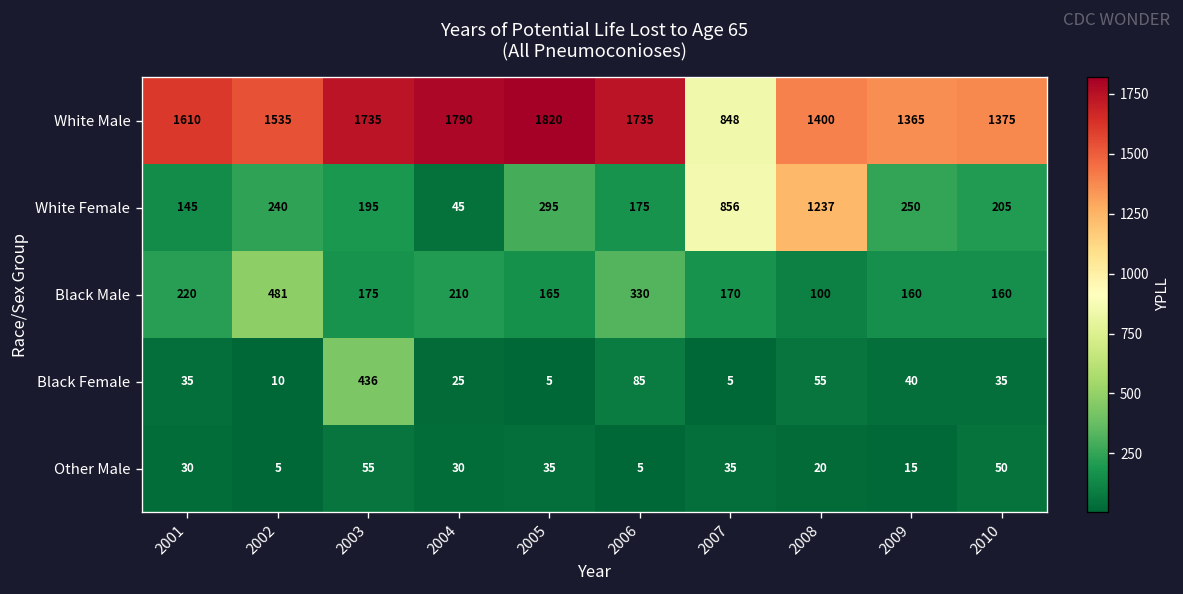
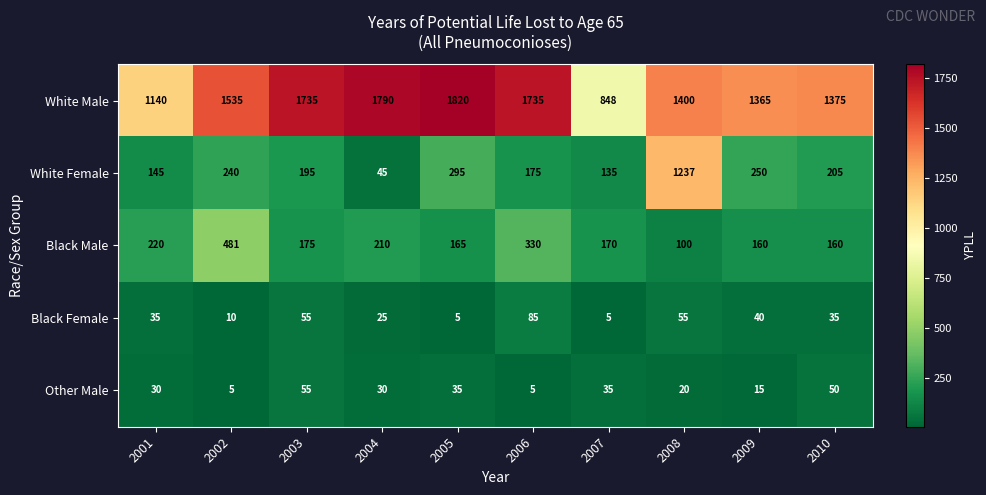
White Male, 2001: 1610 -> 1140
White Female, 2007: 856 -> 135
Black Female, 2003: 436 -> 55
